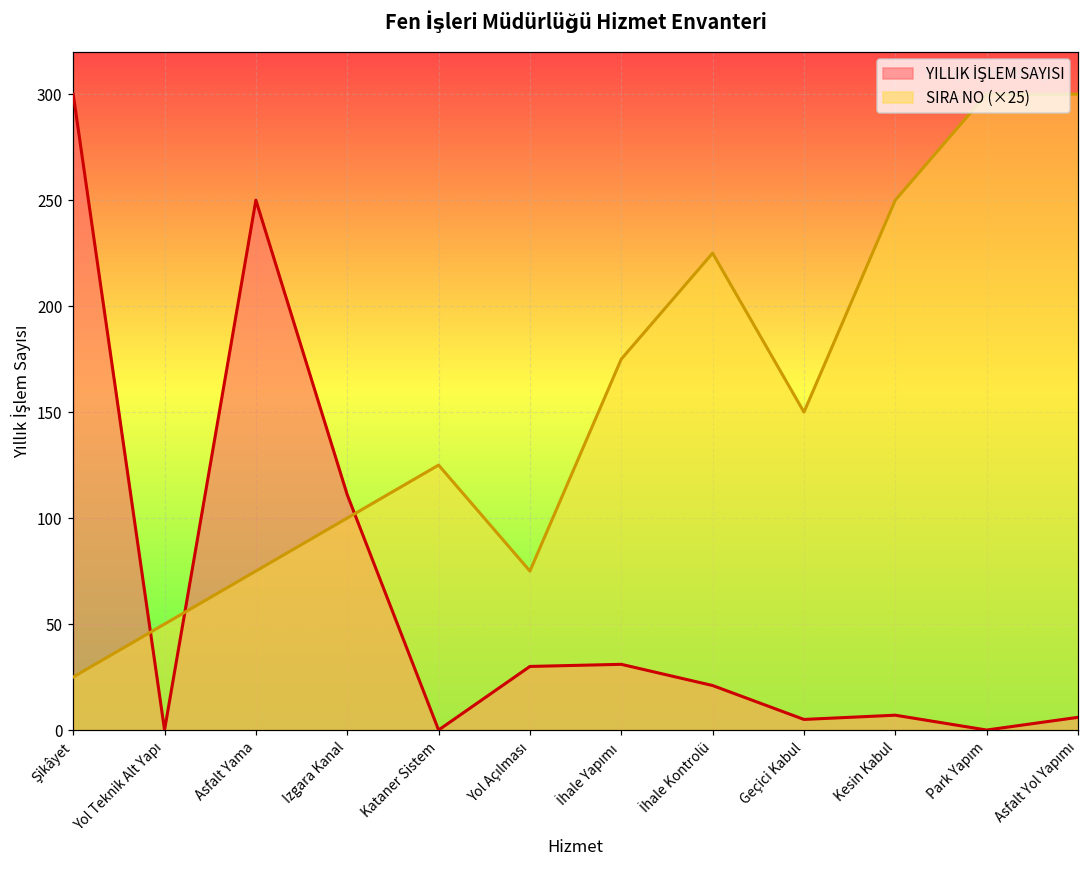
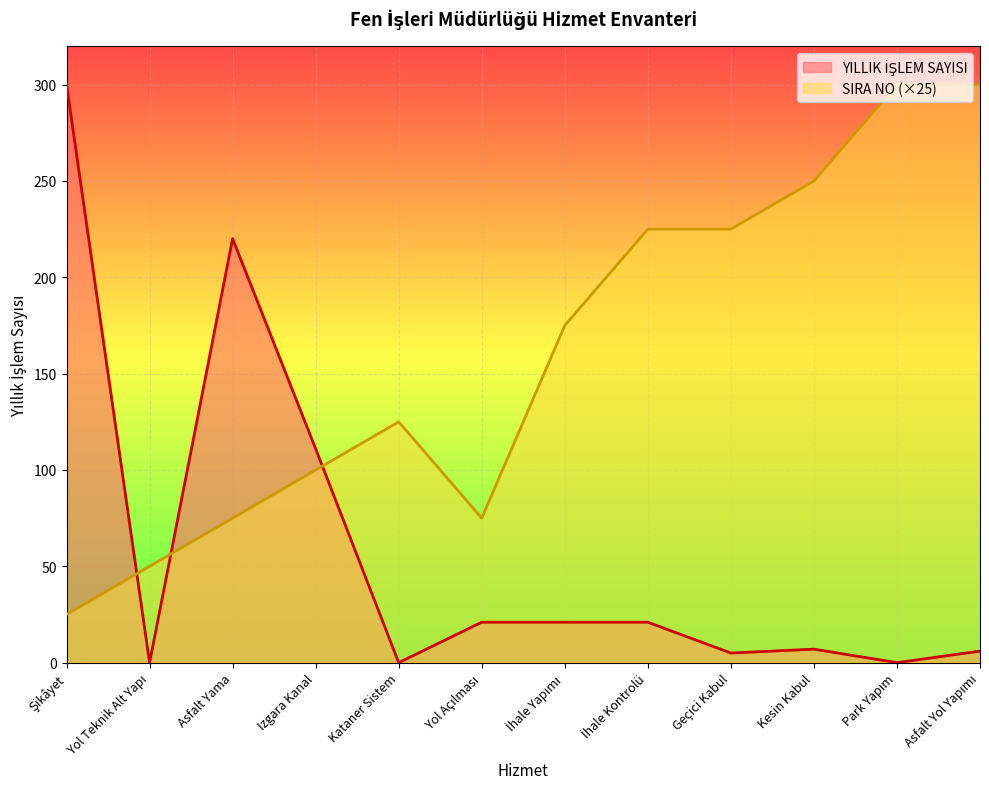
YILLIK İŞLEM SAYISI, Asfalt Yama: 250 -> 220
YILLIK İŞLEM SAYISI, Yol Açılması: 30 -> 21
YILLIK İŞLEM SAYISI, İhale Yapımı: 31 -> 21
SIRA NO (×25), Geçici Kabul: 150 -> 225
